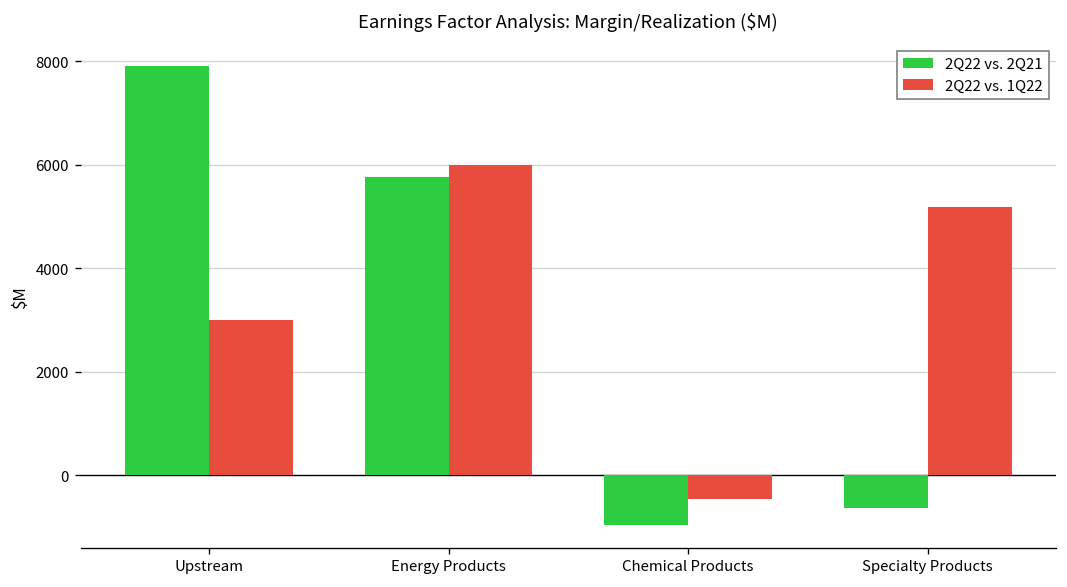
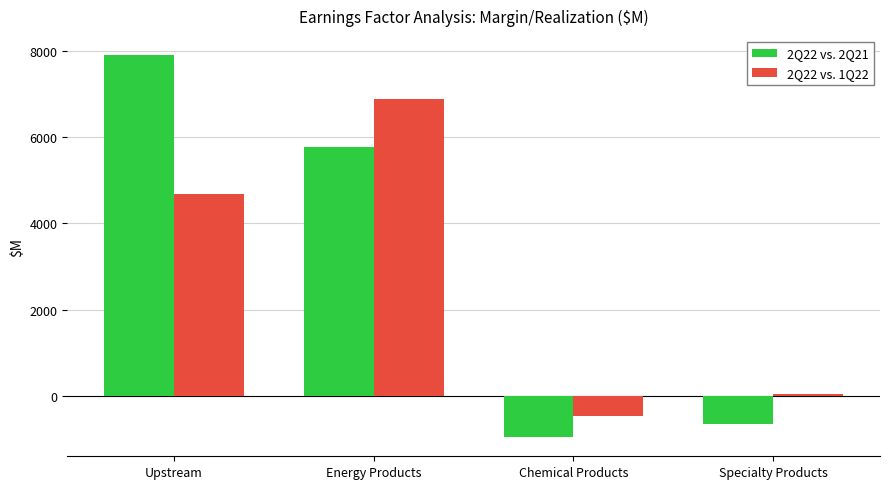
2Q22 vs. 1Q22, Upstream: 3000 -> 4700
2Q22 vs. 1Q22, Energy Products: 6000 -> 6900
2Q22 vs. 1Q22, Specialty Products: 5200 -> 0
